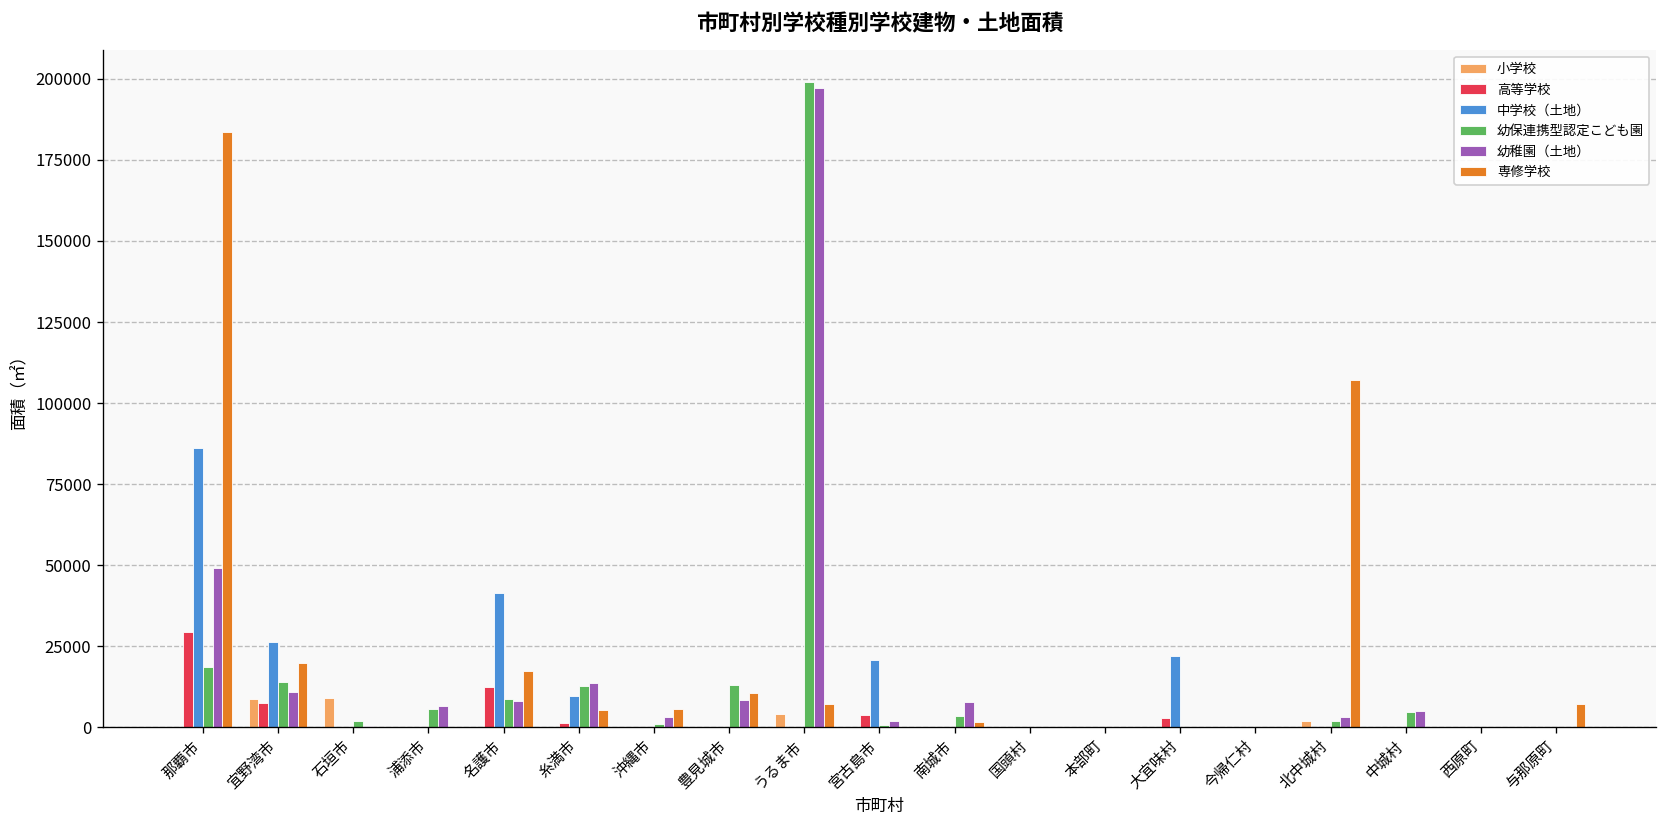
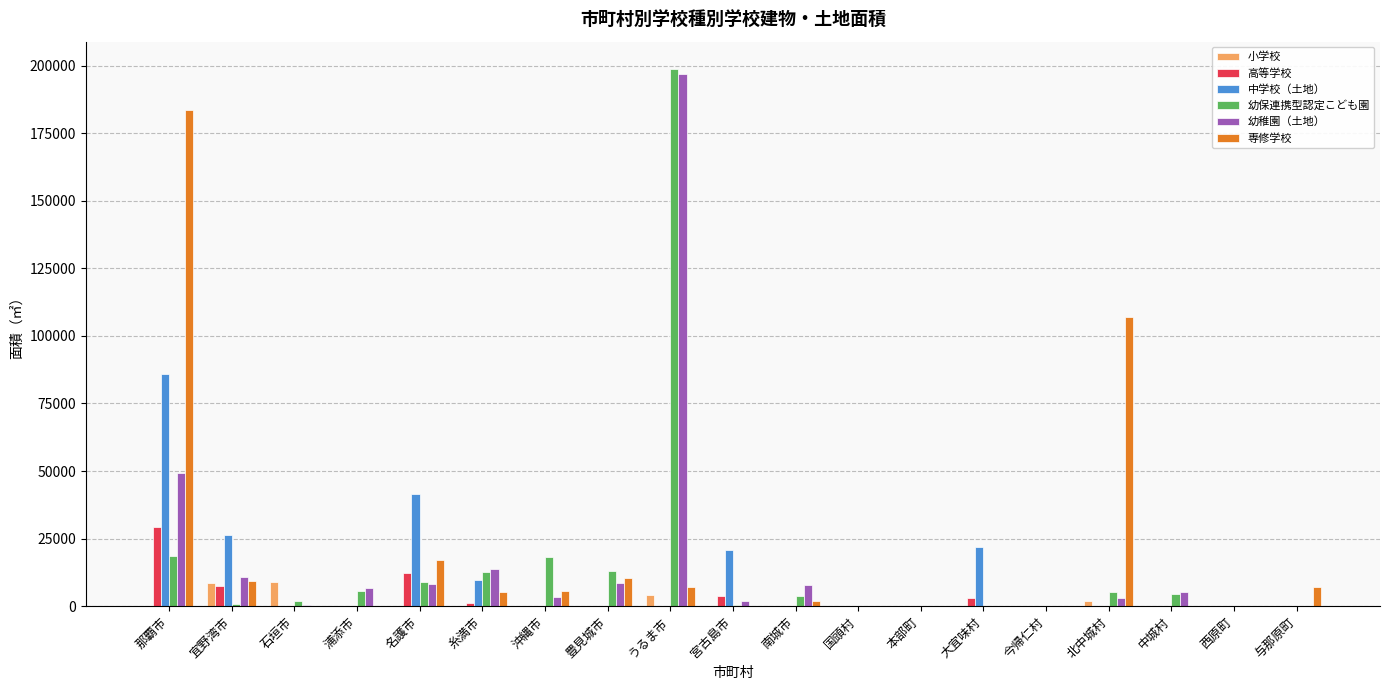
幼保連携型認定こども園, 宜野湾市: 14000 -> 1000
専修学校, 宜野湾市: 20000 -> 9000
幼保連携型認定こども園, 沖縄市: 1000 -> 18000
幼保連携型認定こども園, 北中城村: 2000 -> 5000
